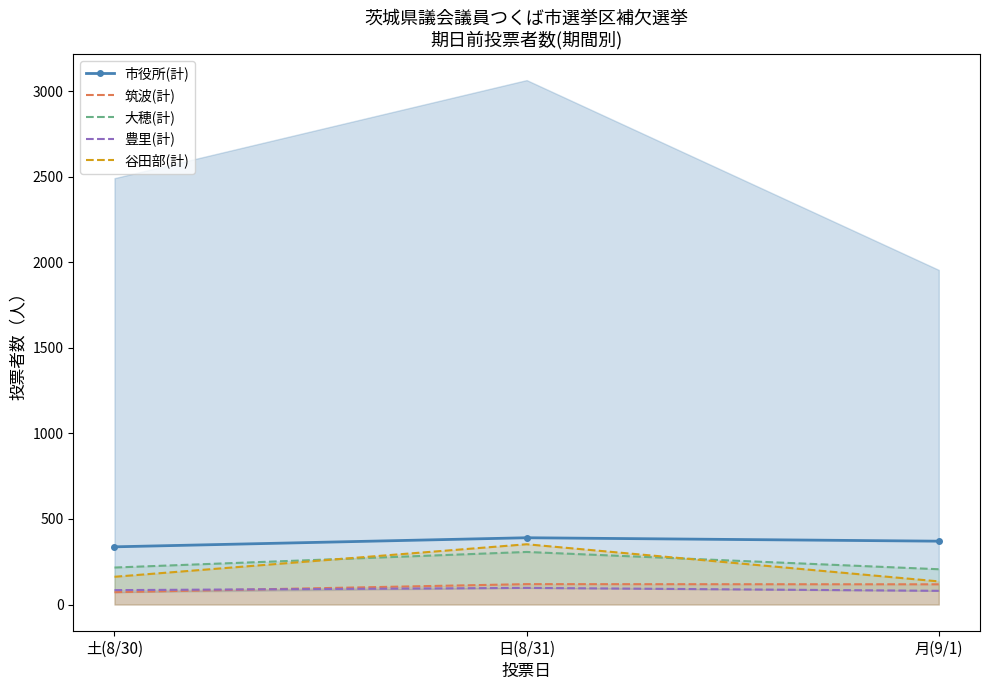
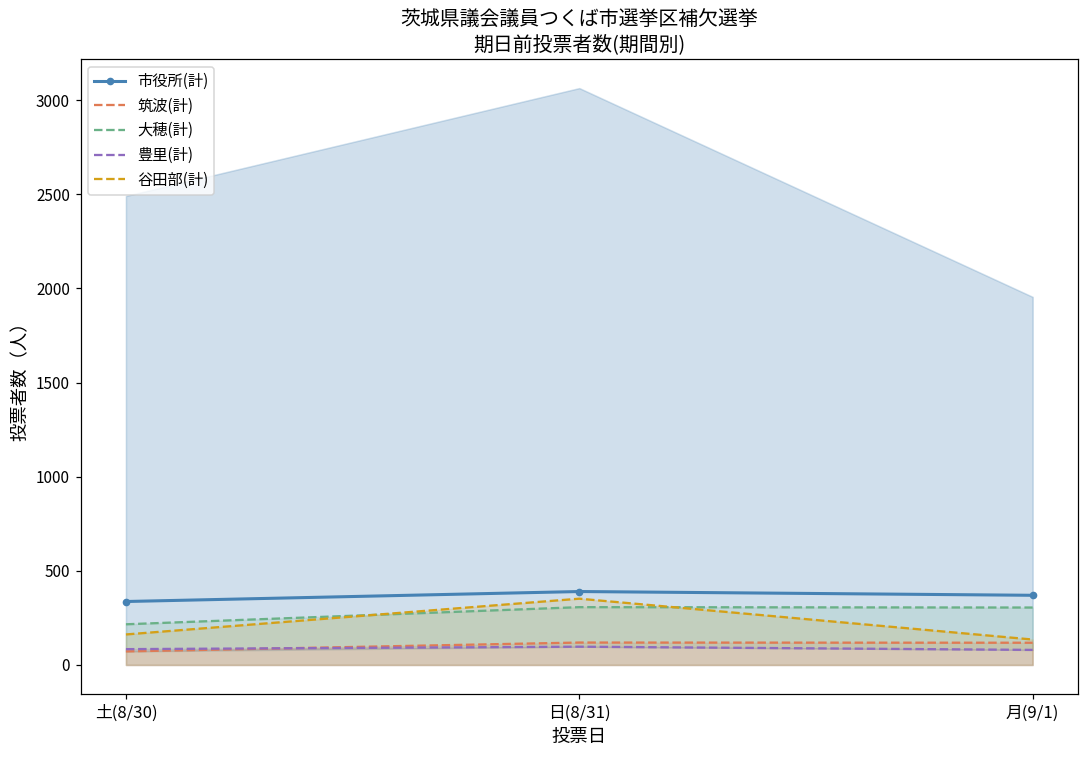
大穂(計), 月(9/1): 210 -> 310
